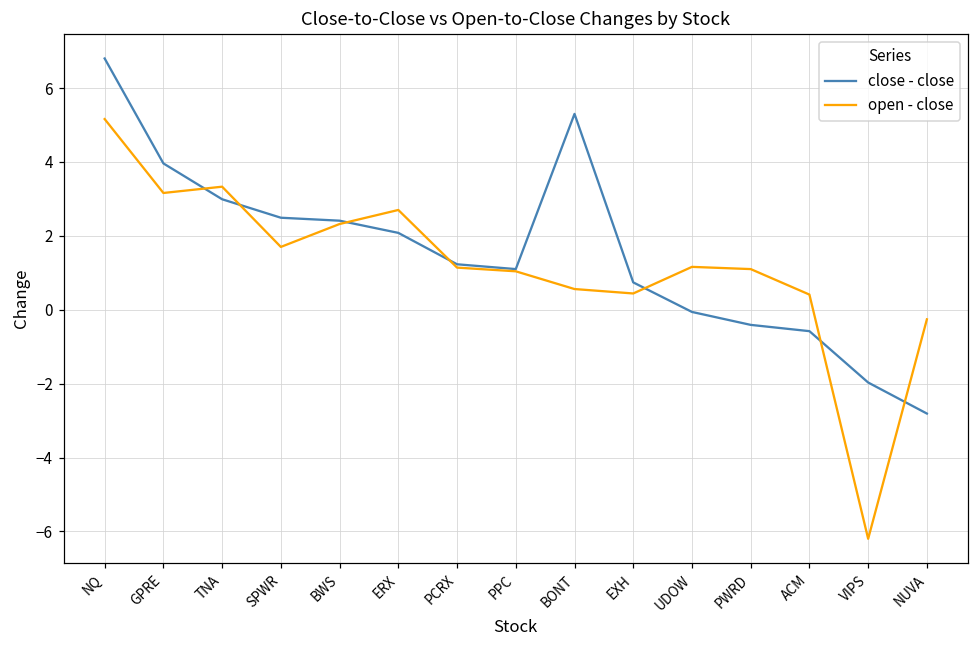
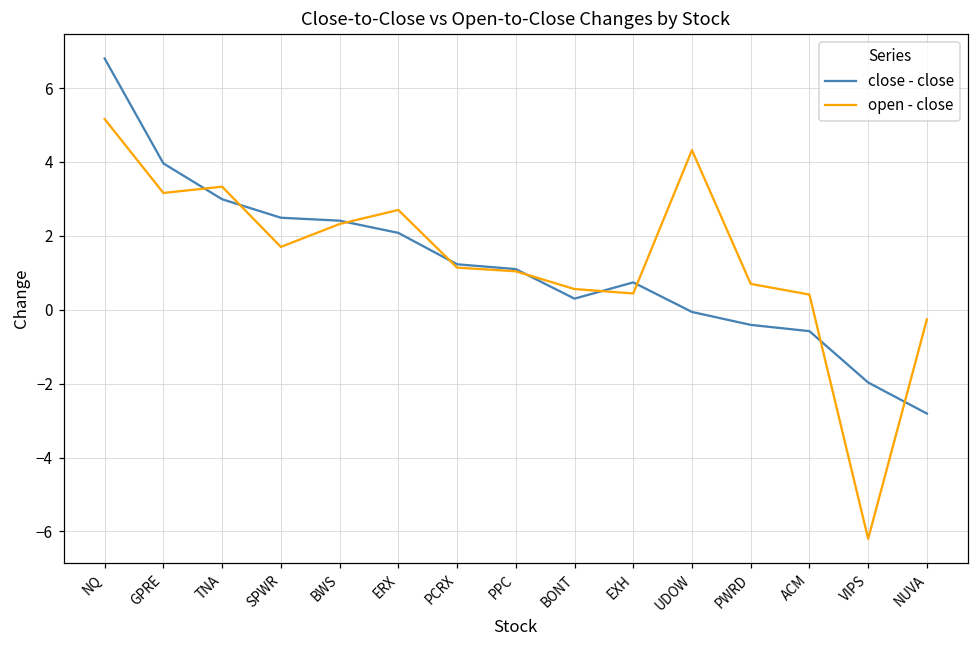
close - close, BONT: 5.3 -> 0.3
open - close, UDOW: 1.2 -> 4.3
open - close, PWRD: 1.1 -> 0.7
